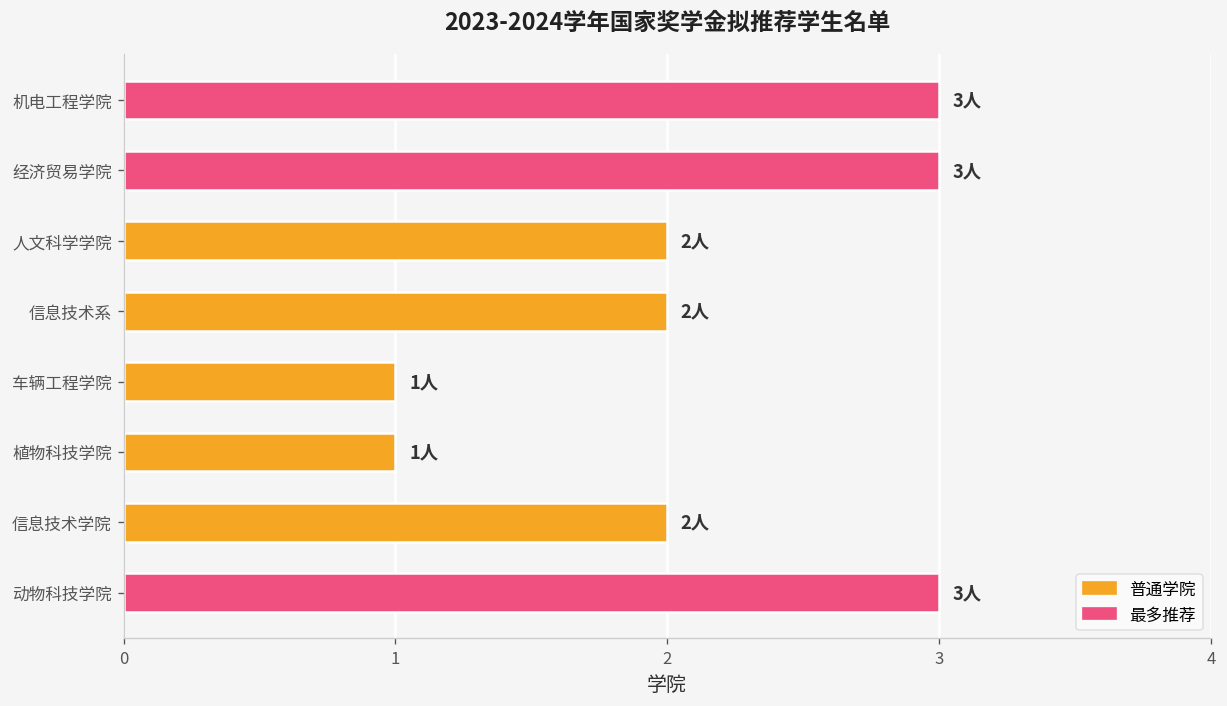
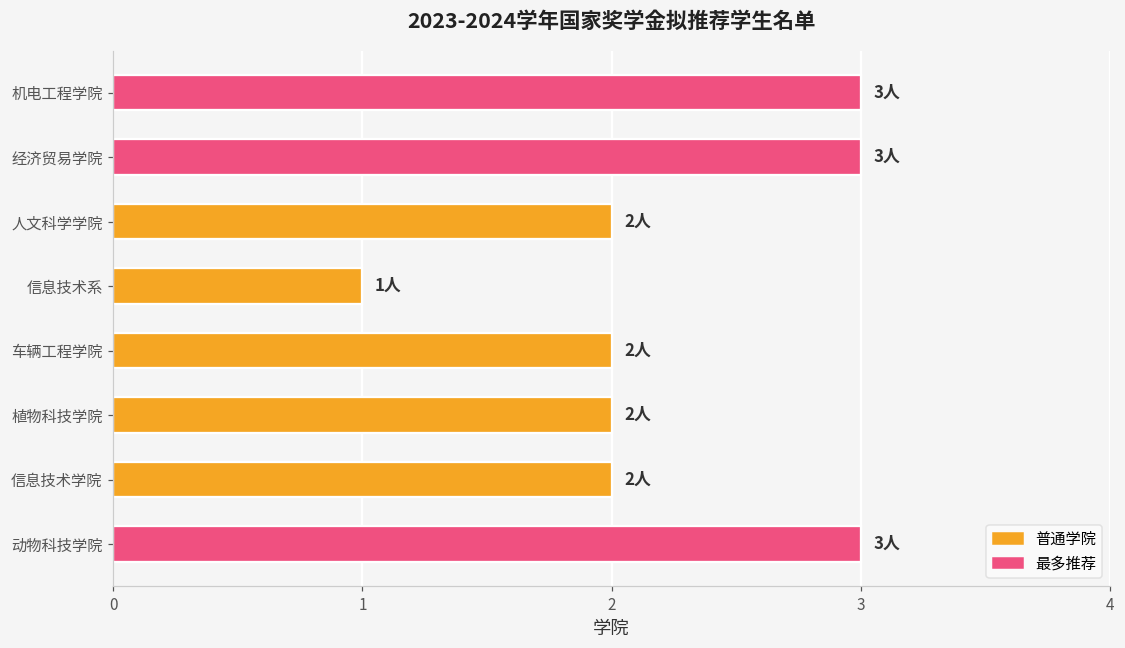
信息技术系: 2人 -> 1人
车辆工程学院: 1人 -> 2人
植物科技学院: 1人 -> 2人
